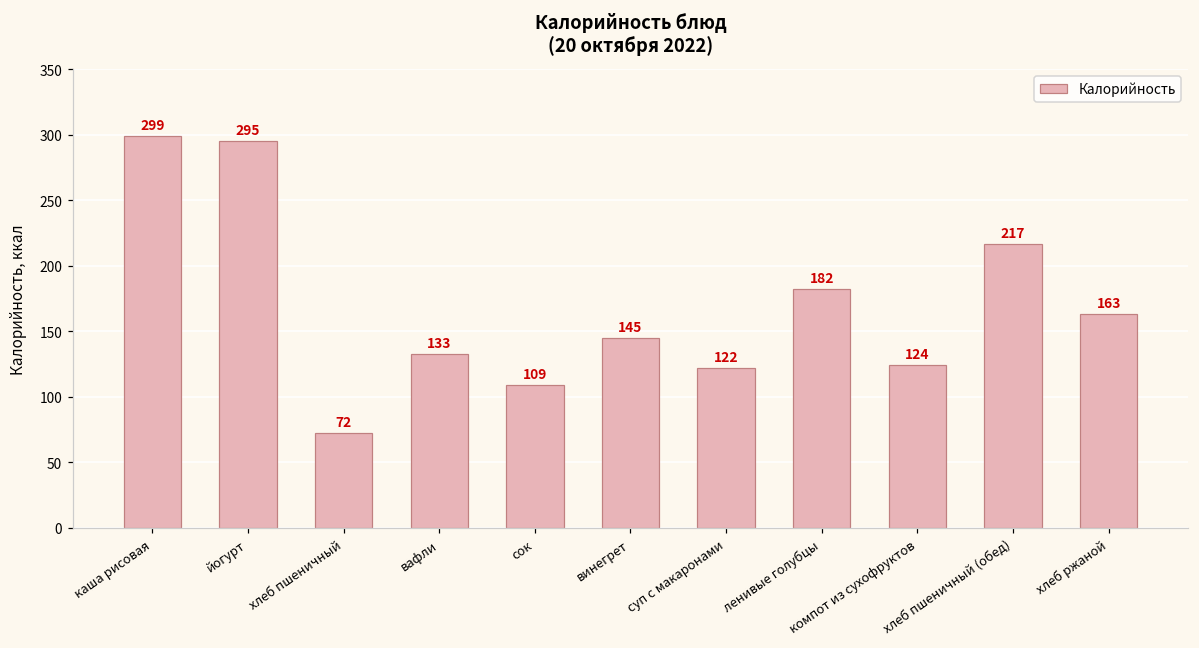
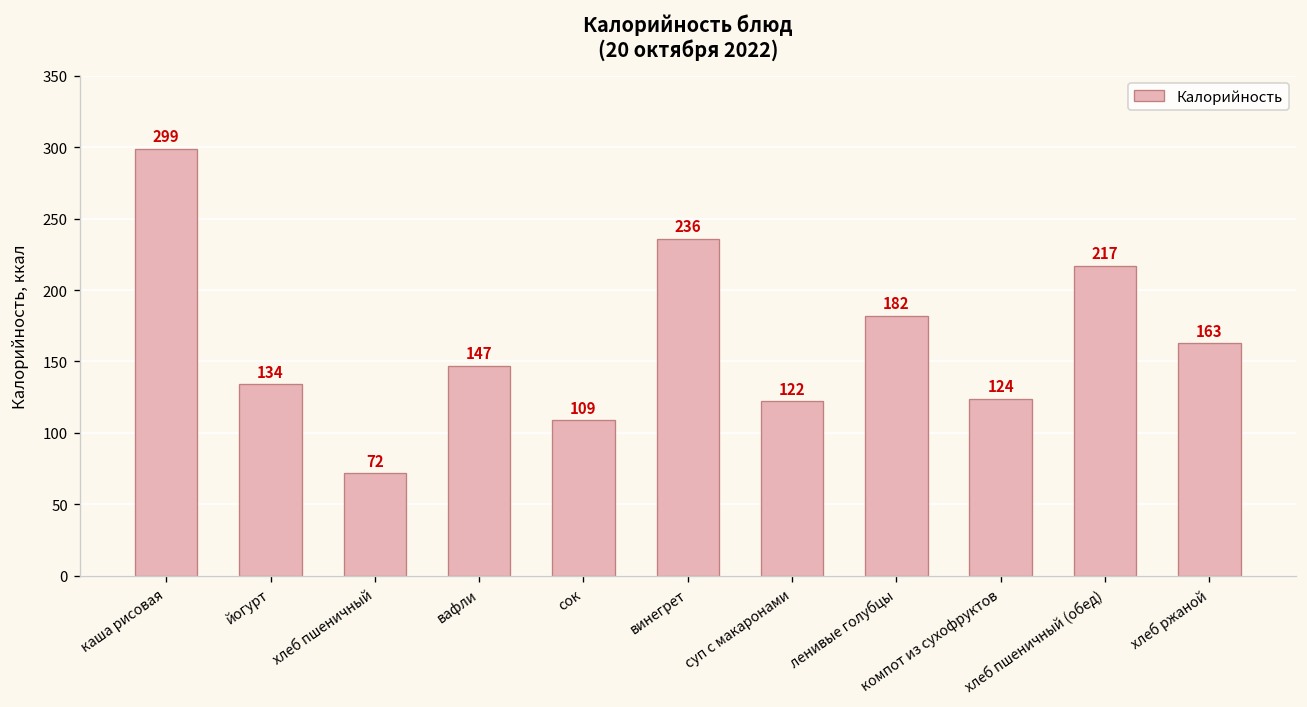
йогурт: 295 -> 134
вафли: 133 -> 147
винегрет: 145 -> 236
